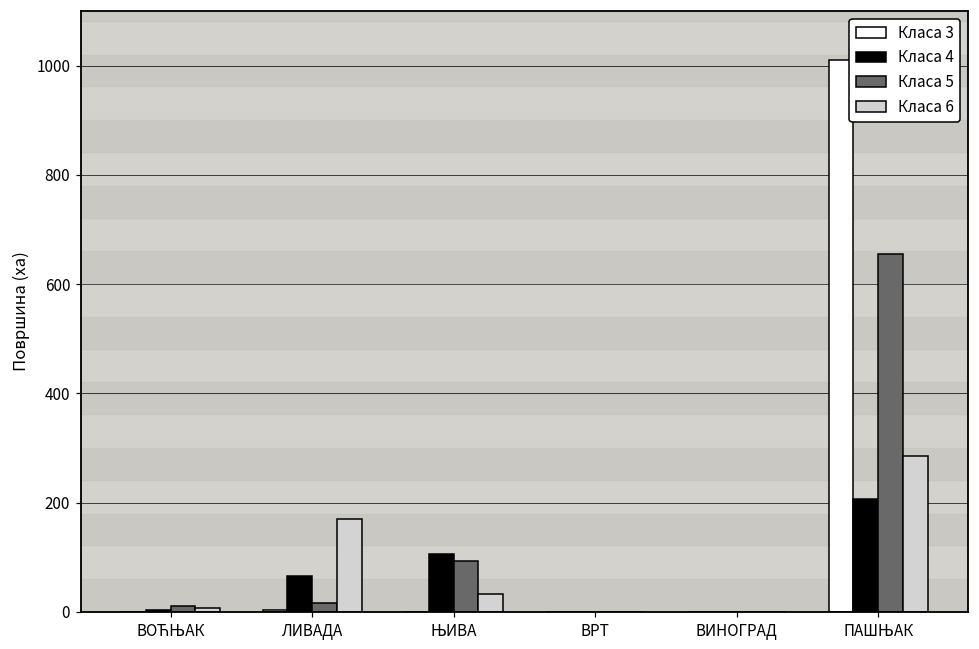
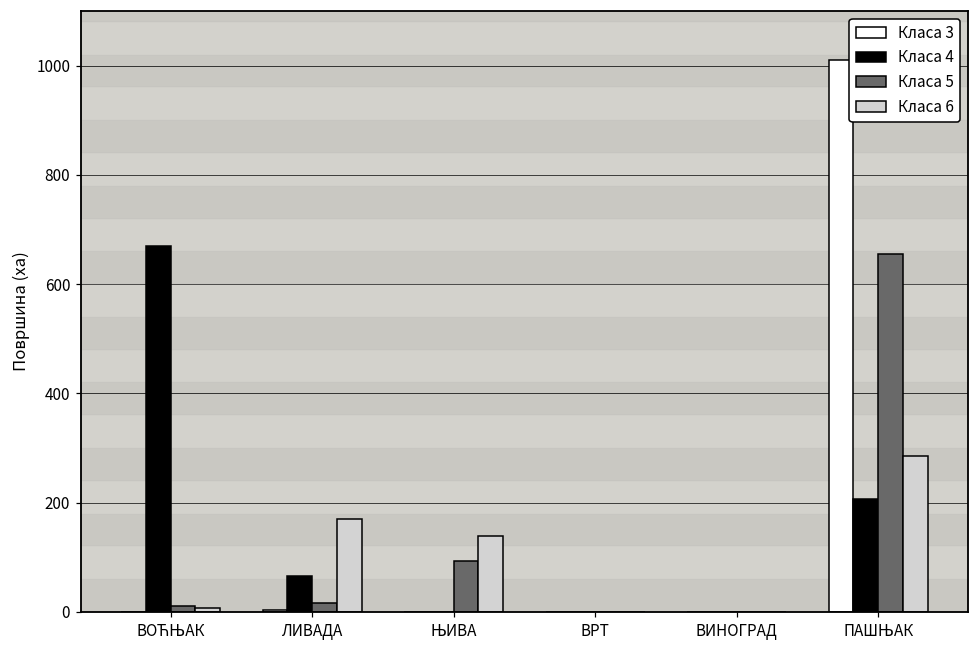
Класа 4, ВОЋЊАК: 0 -> 670
Класа 4, ЊИВА: 110 -> 0
Класа 6, ЊИВА: 30 -> 140
